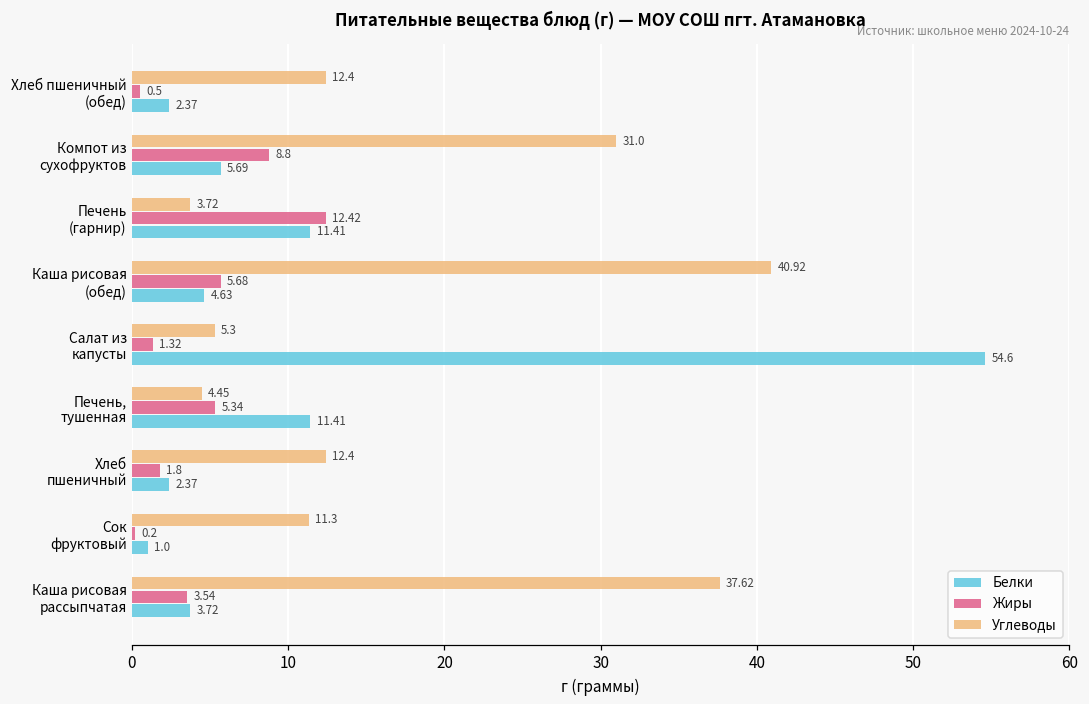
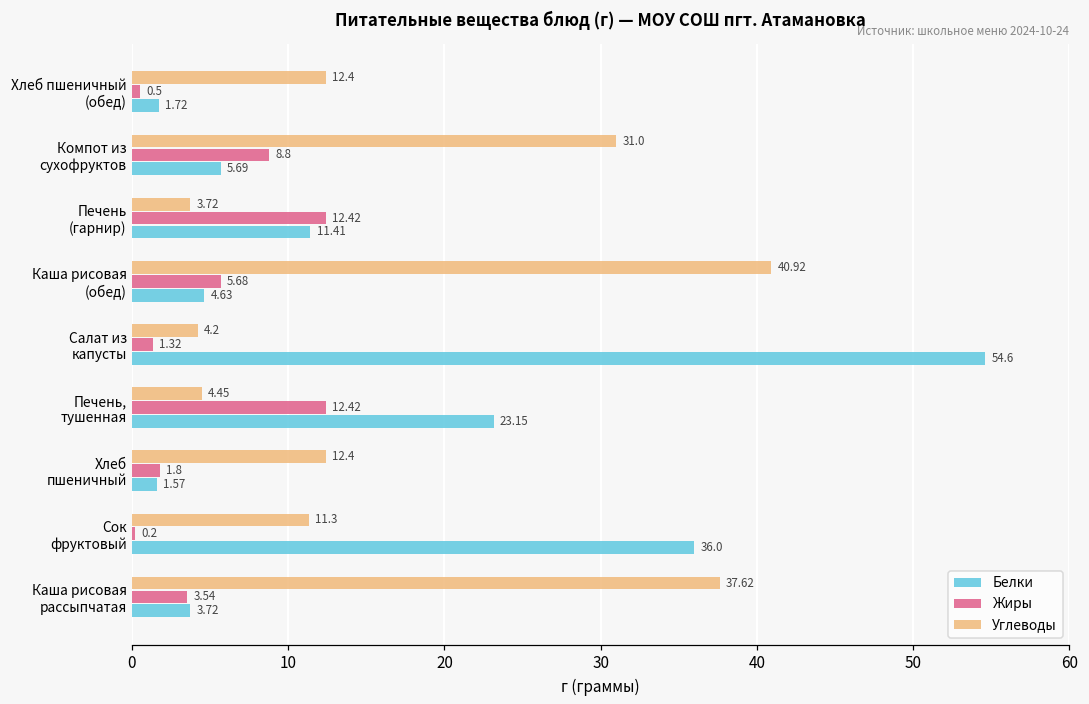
Белки, Хлеб пшеничный (обед): 2.37 -> 1.72
Углеводы, Салат из капусты: 5.3 -> 4.2
Жиры, Печень, тушенная: 5.34 -> 12.42
Белки, Печень, тушенная: 11.41 -> 23.15
Белки, Хлеб пшеничный: 2.37 -> 1.57
Белки, Сок фруктовый: 1.0 -> 36.0
